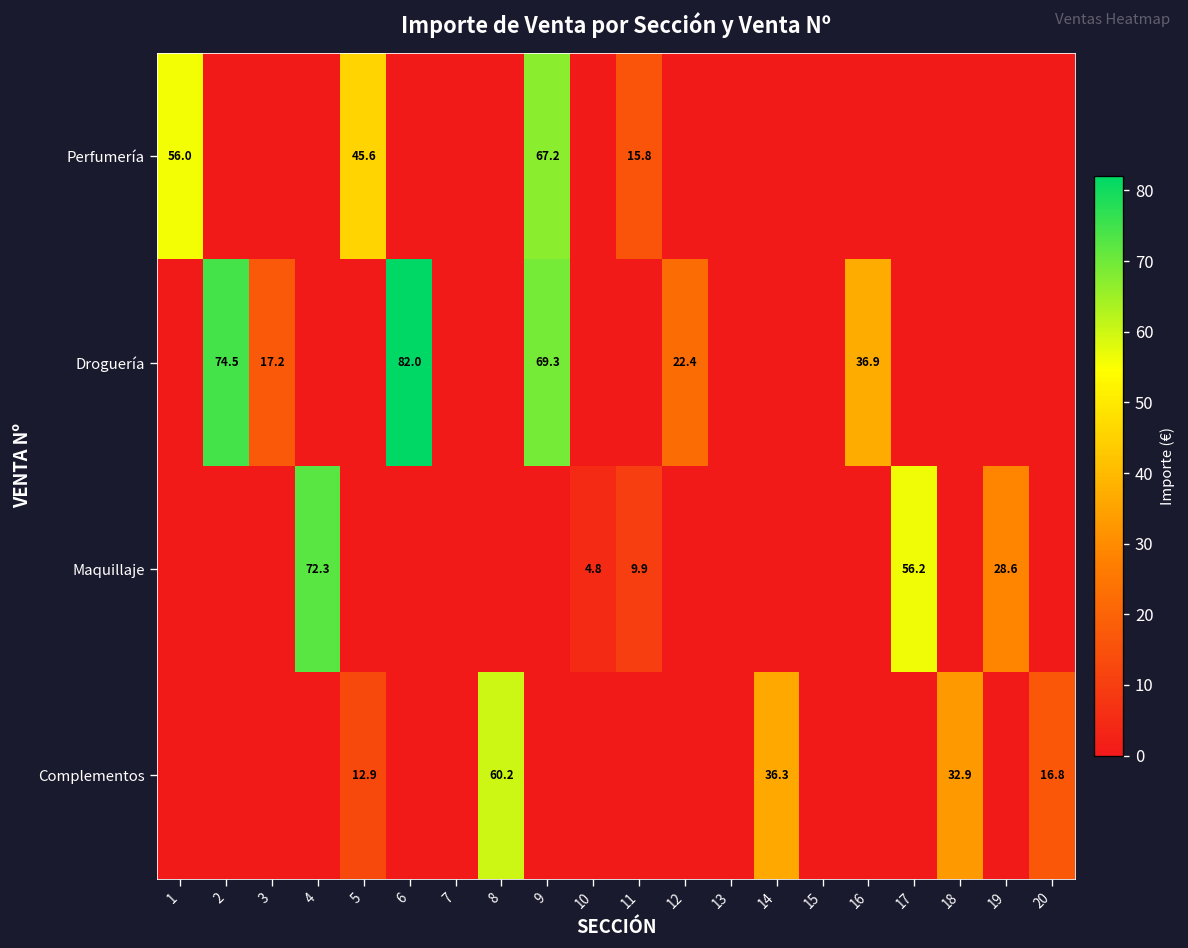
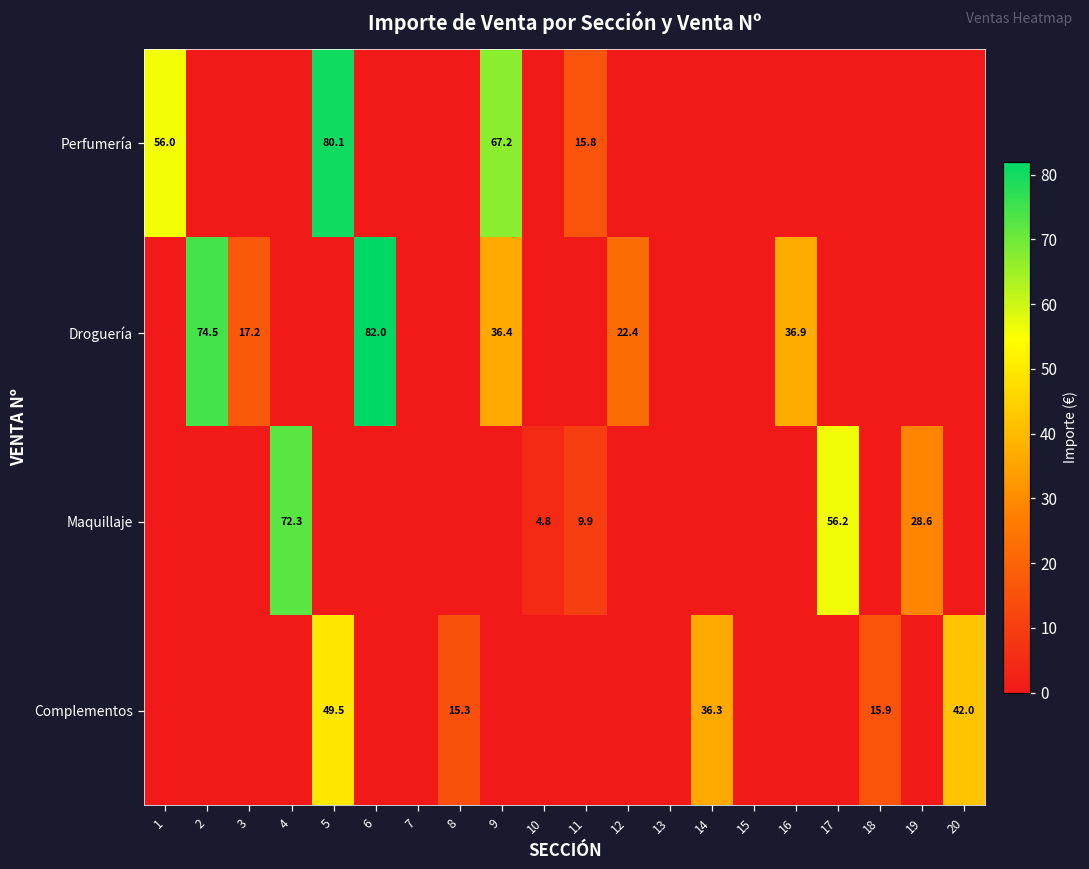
Perfumería, 5: 45.6 -> 80.1
Droguería, 9: 69.3 -> 36.4
Complementos, 5: 12.9 -> 49.5
Complementos, 8: 60.2 -> 15.3
Complementos, 18: 32.9 -> 15.9
Complementos, 20: 16.8 -> 42.0
